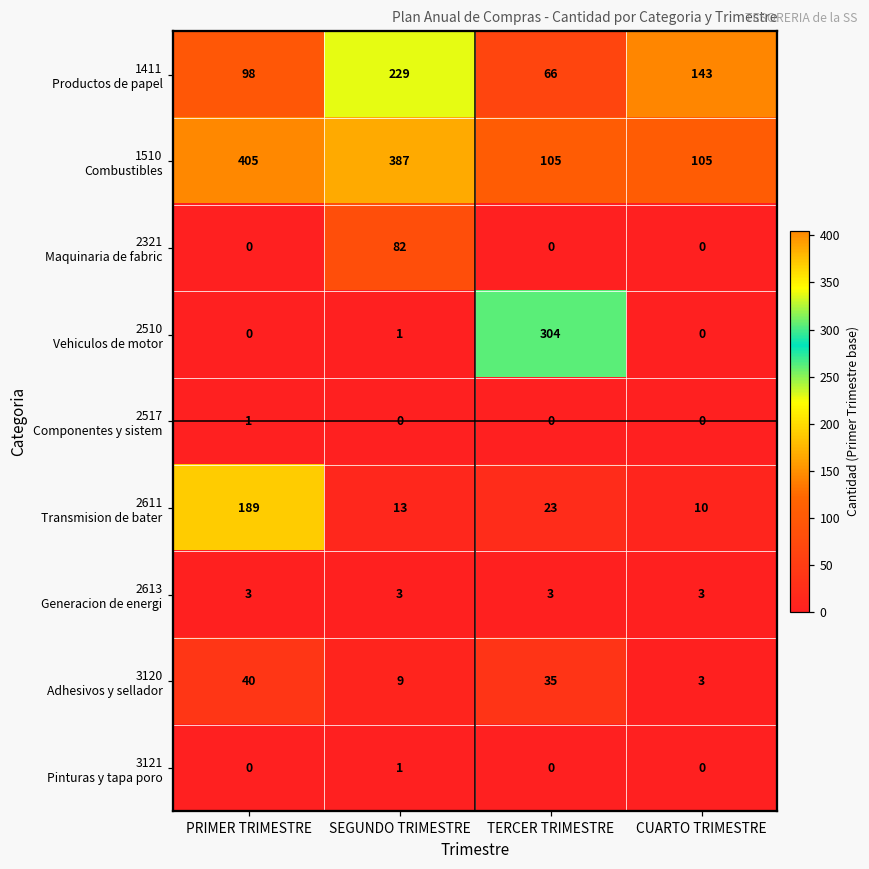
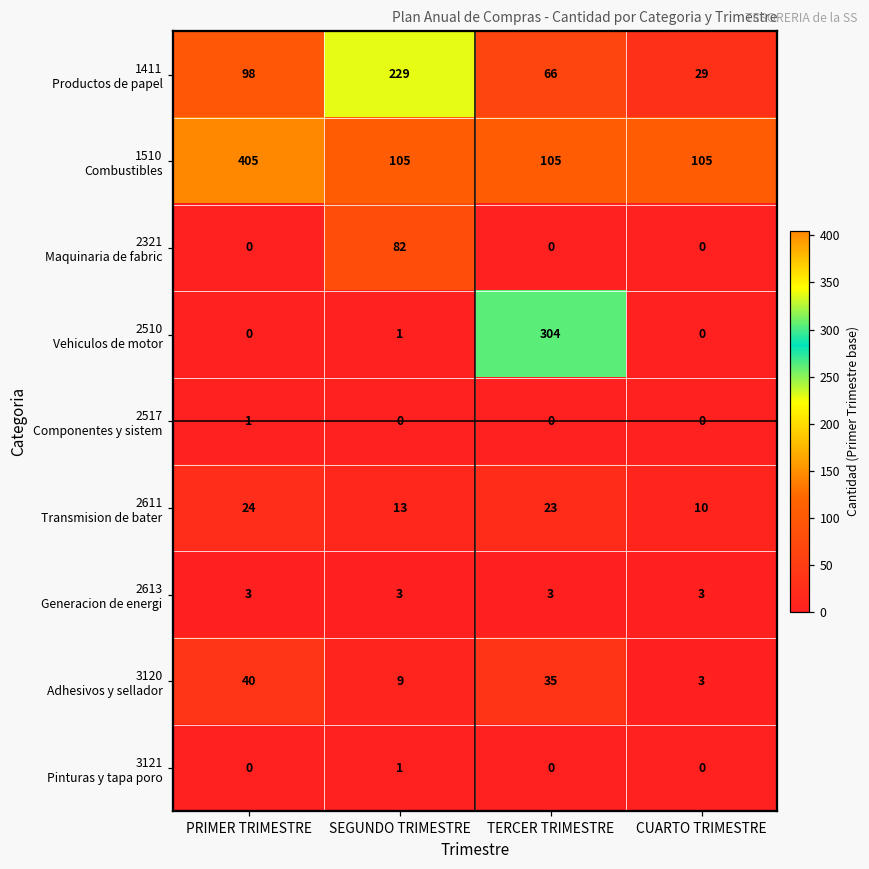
1411 Productos de papel, CUARTO TRIMESTRE: 143 -> 29
1510 Combustibles, SEGUNDO TRIMESTRE: 387 -> 105
2611 Transmision de bater, PRIMER TRIMESTRE: 189 -> 24
